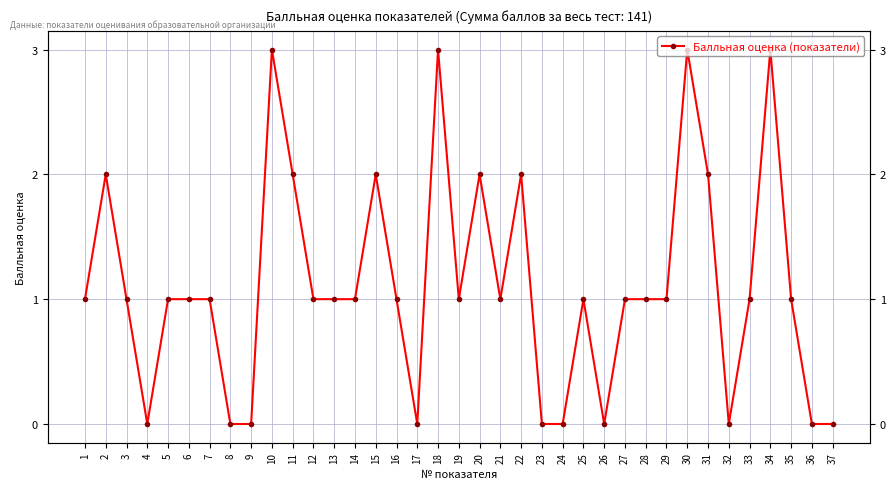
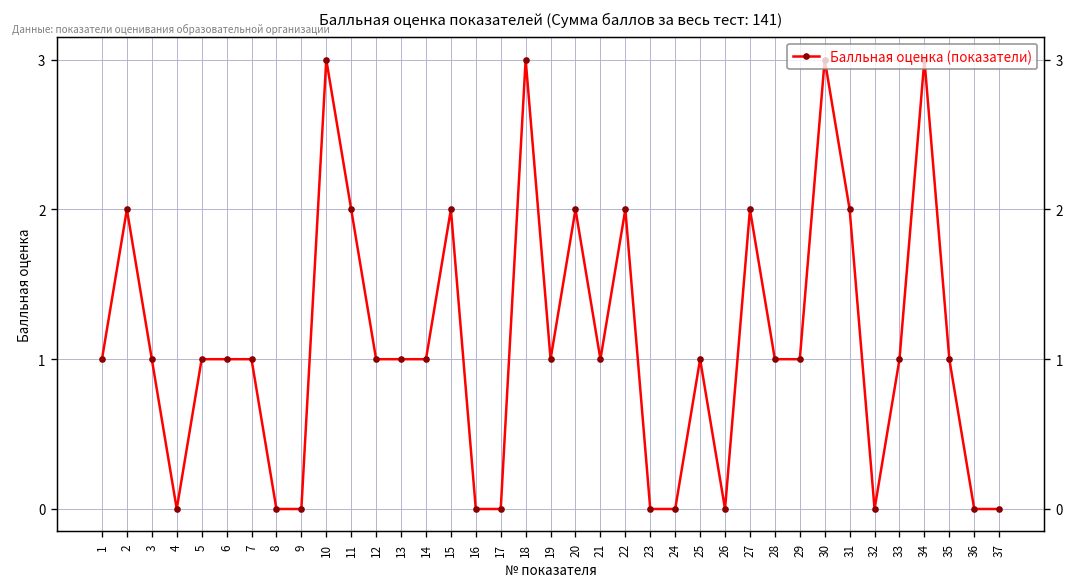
16: 1 -> 0
27: 1 -> 2
